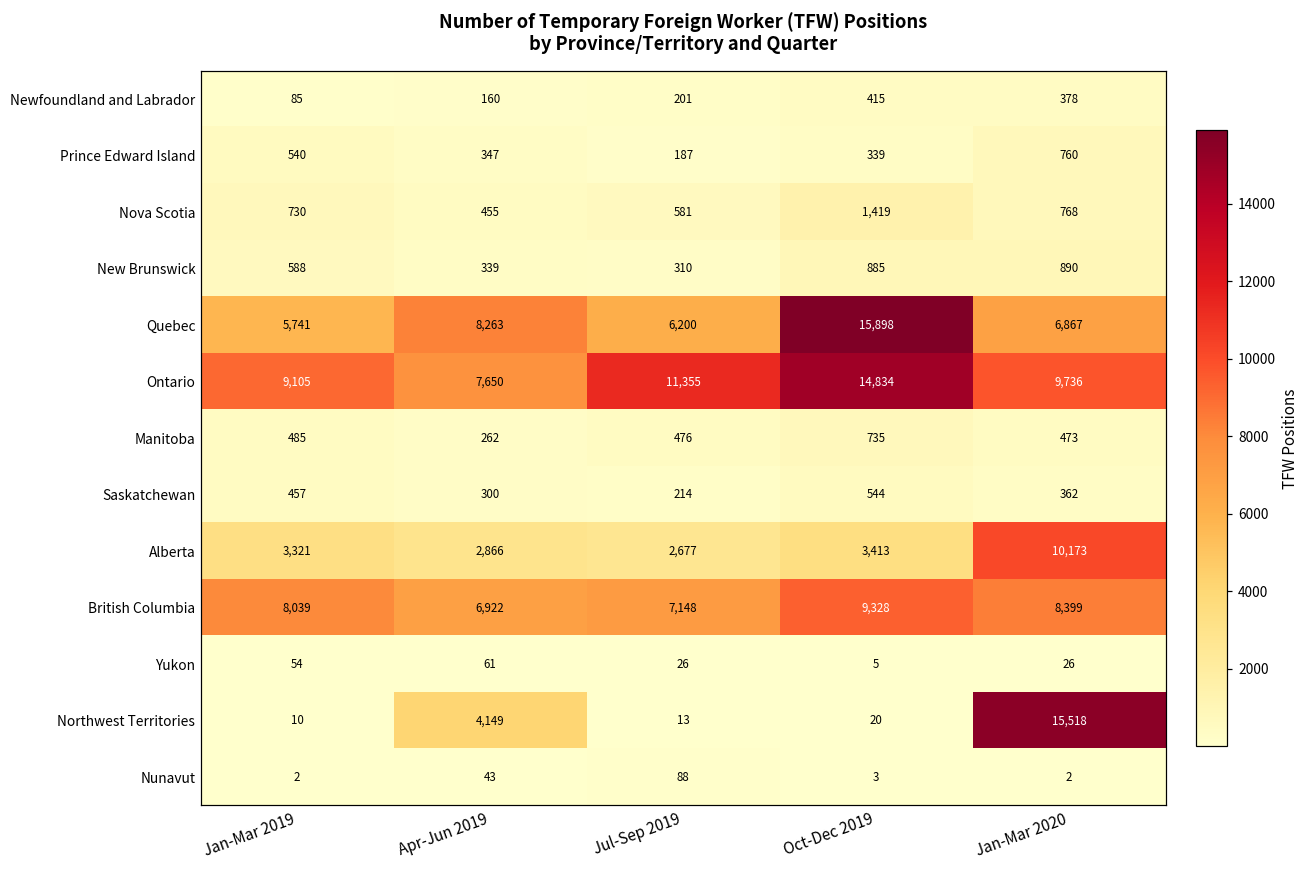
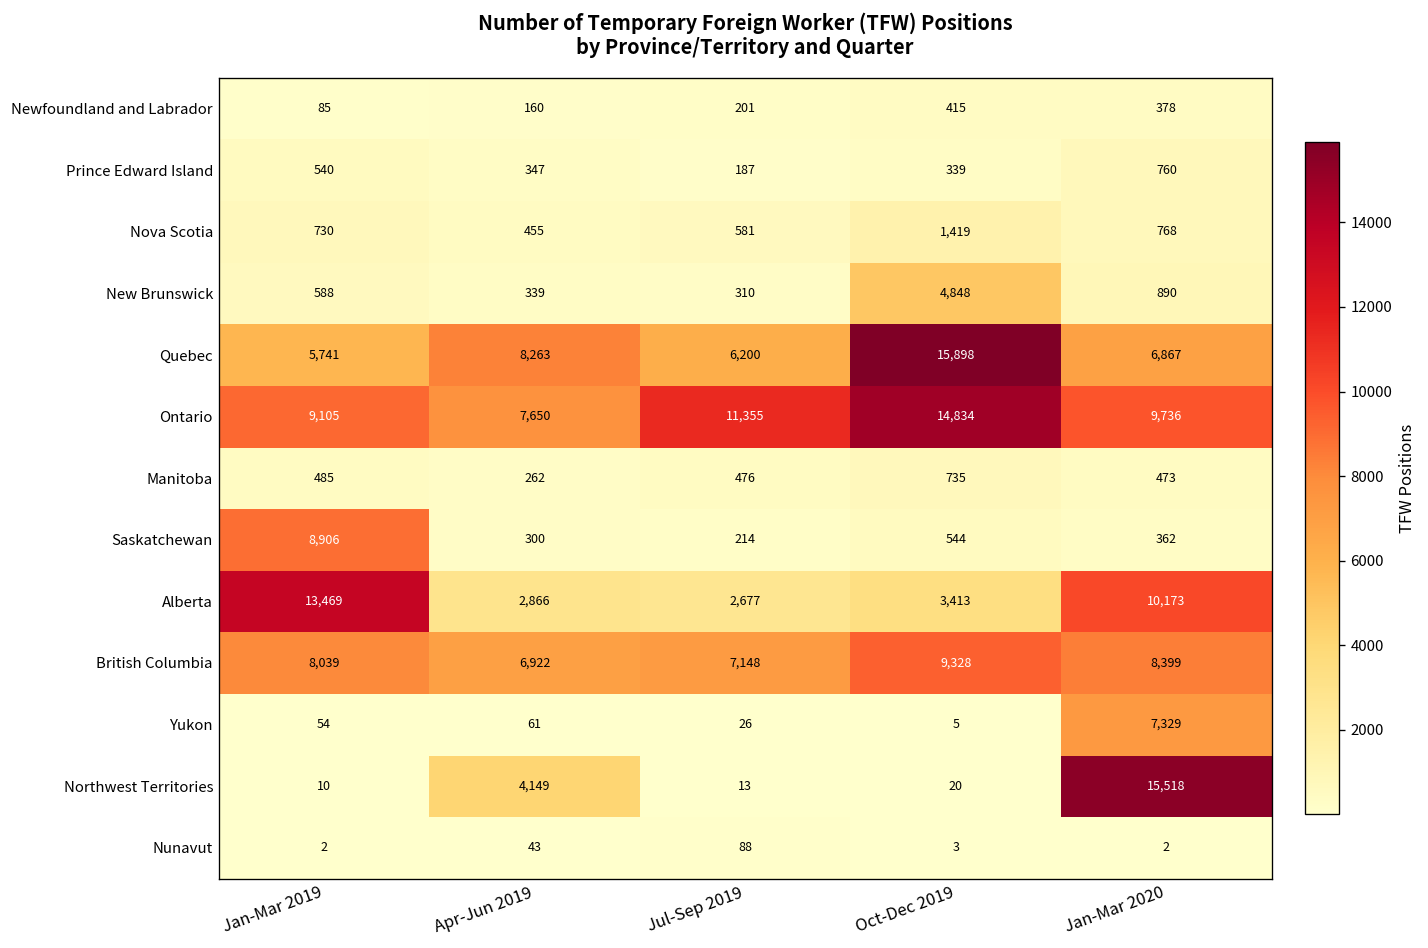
New Brunswick, Oct-Dec 2019: 885 -> 4,848
Saskatchewan, Jan-Mar 2019: 457 -> 8,906
Alberta, Jan-Mar 2019: 3,321 -> 13,469
Yukon, Jan-Mar 2020: 26 -> 7,329
